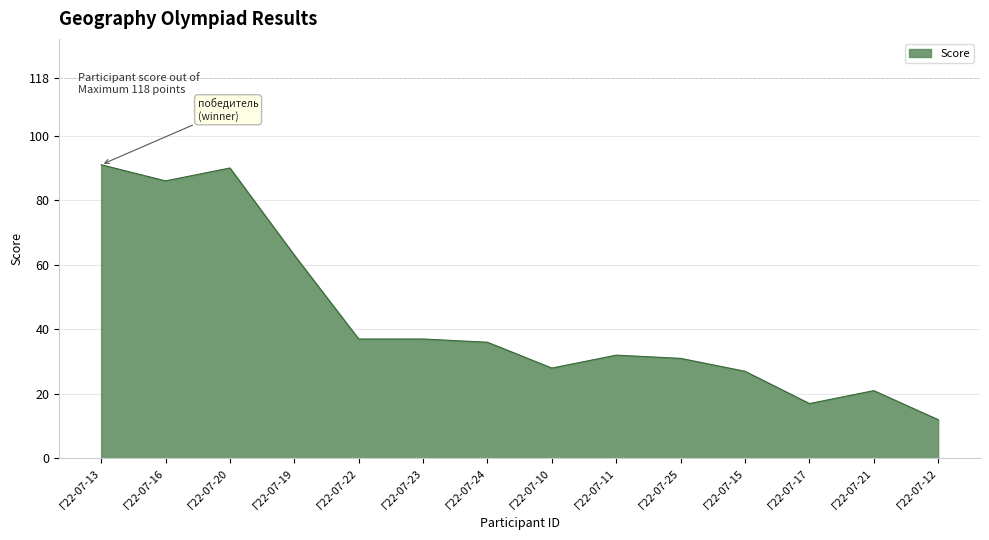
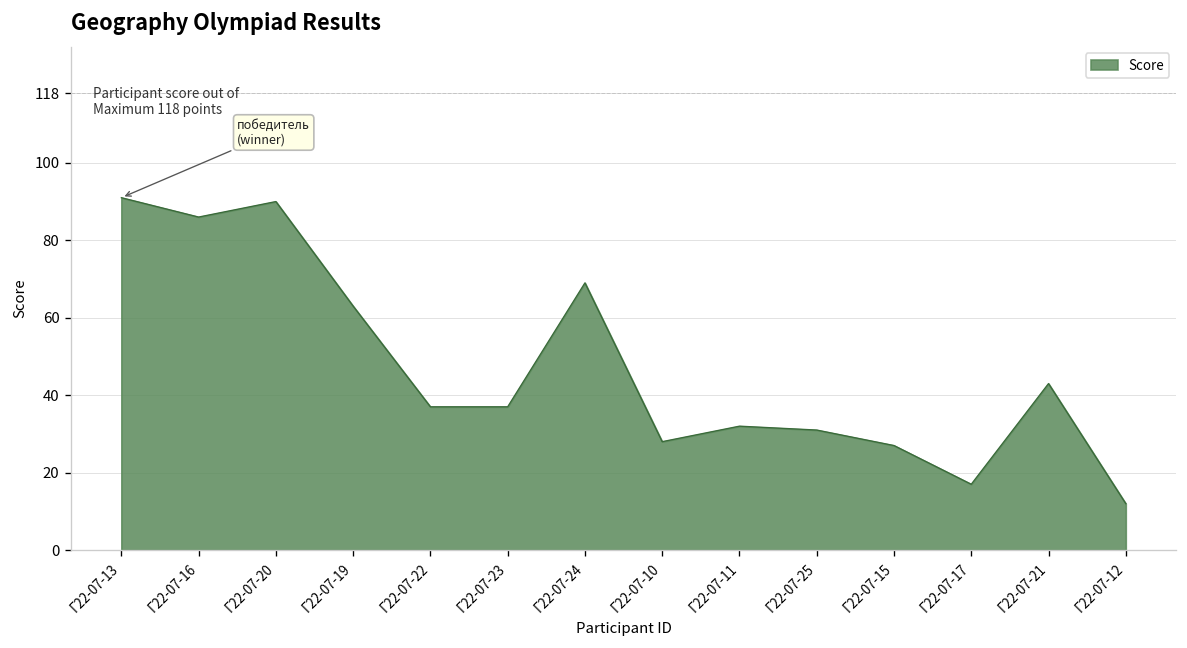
Г22-07-24: 36 -> 69
Г22-07-21: 21 -> 43
